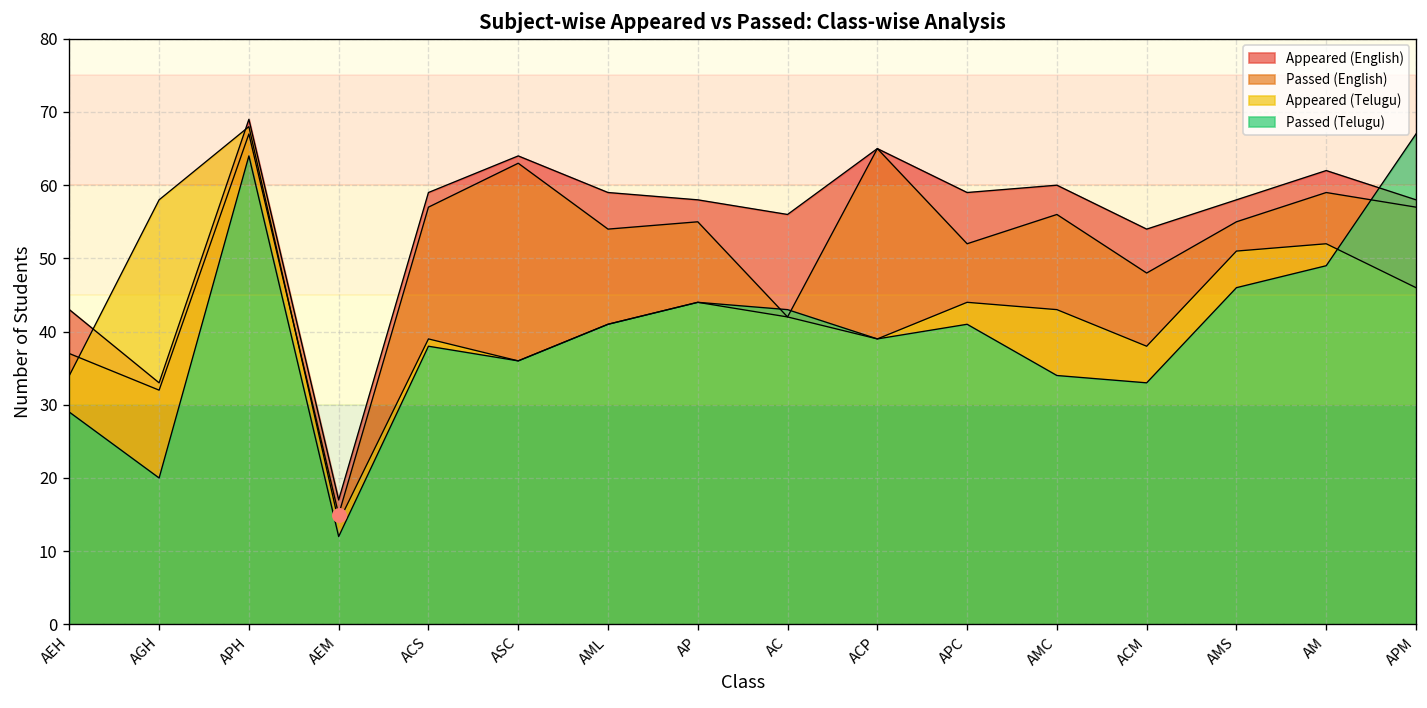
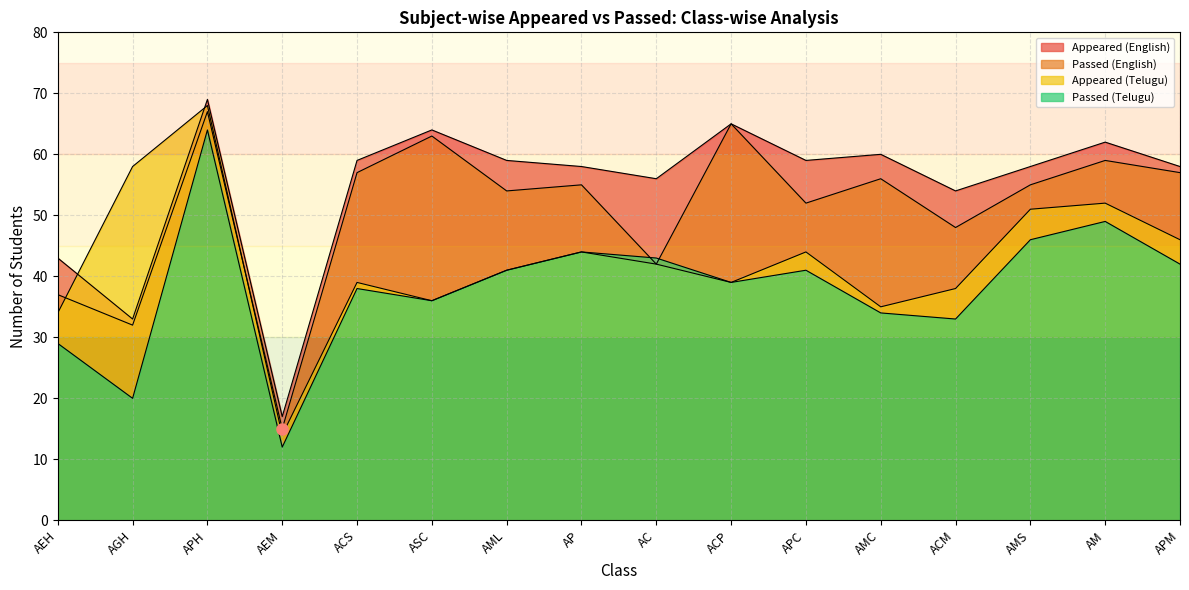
Appeared (Telugu), AMC: 43 -> 35
Passed (Telugu), APM: 67 -> 42
